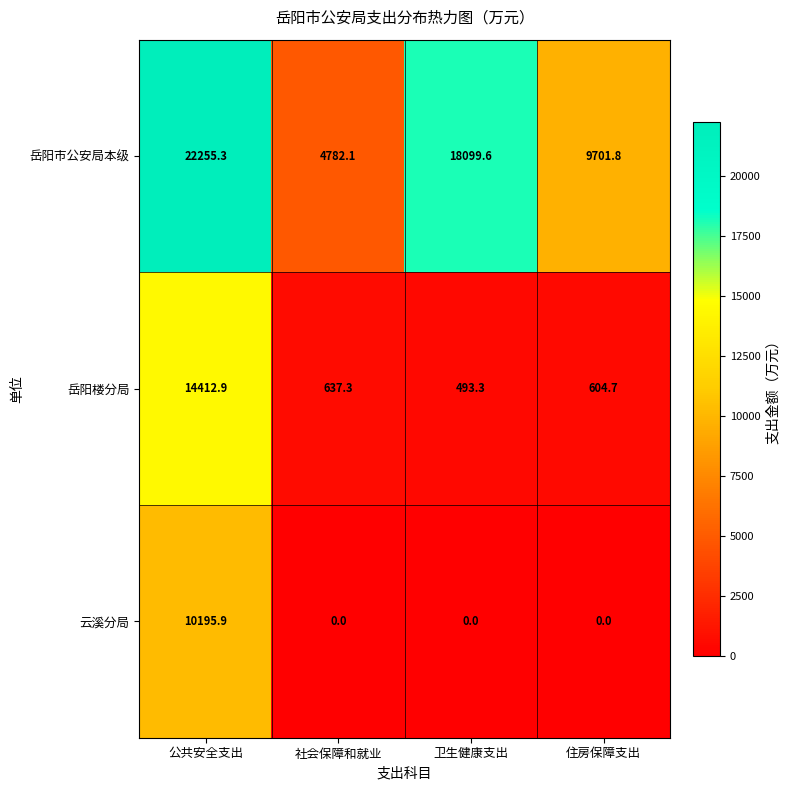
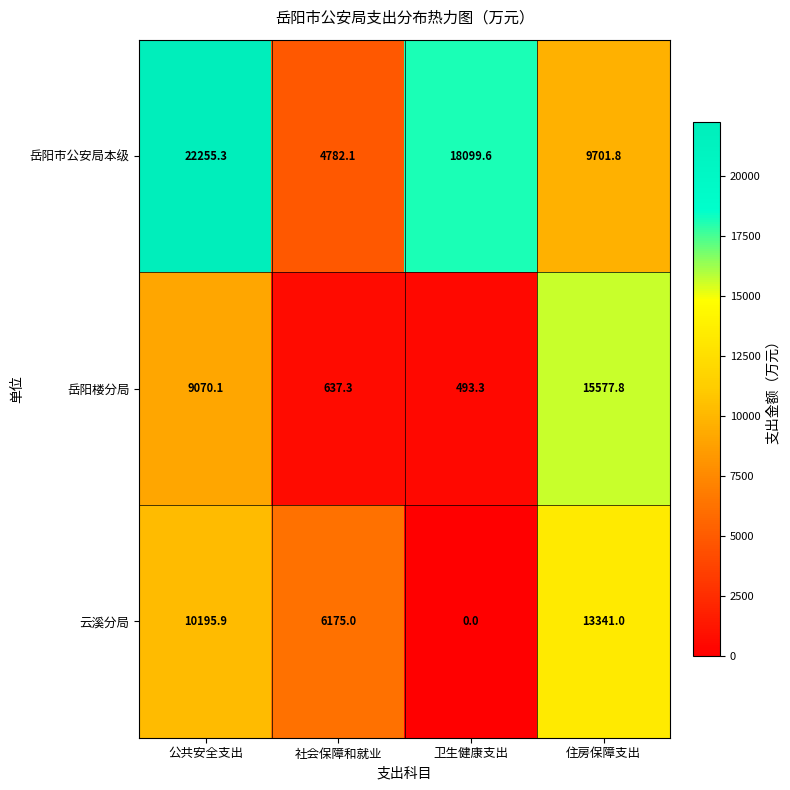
岳阳楼分局, 公共安全支出: 14412.9 -> 9070.1
岳阳楼分局, 住房保障支出: 604.7 -> 15577.8
云溪分局, 社会保障和就业: 0.0 -> 6175.0
云溪分局, 住房保障支出: 0.0 -> 13341.0
